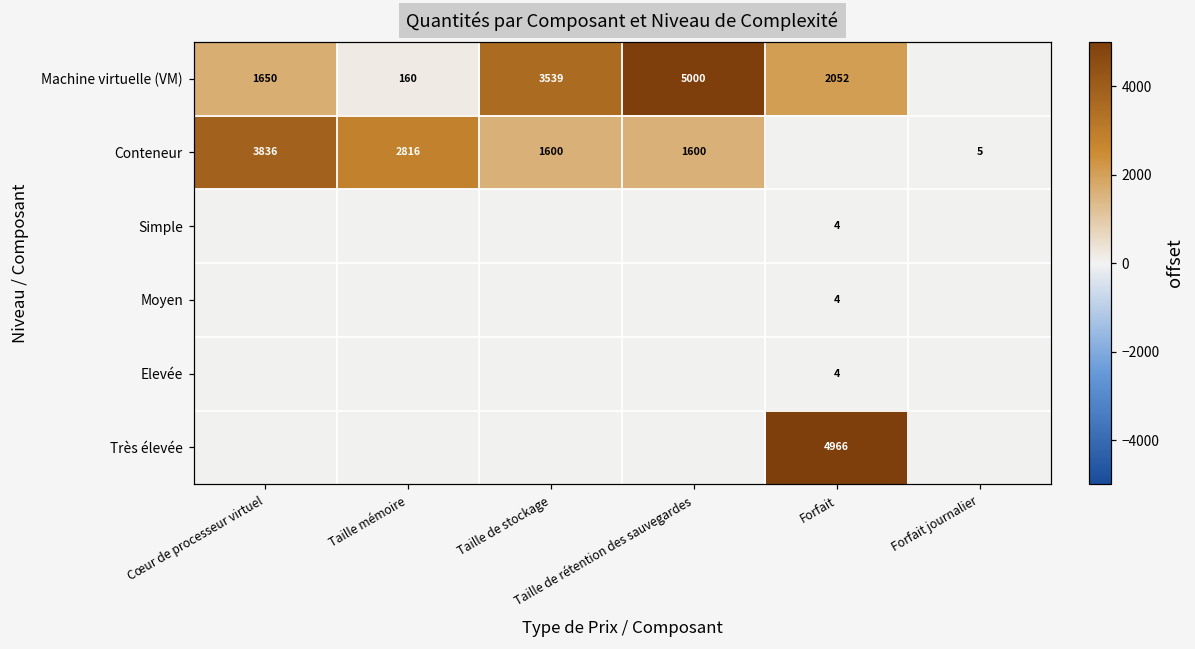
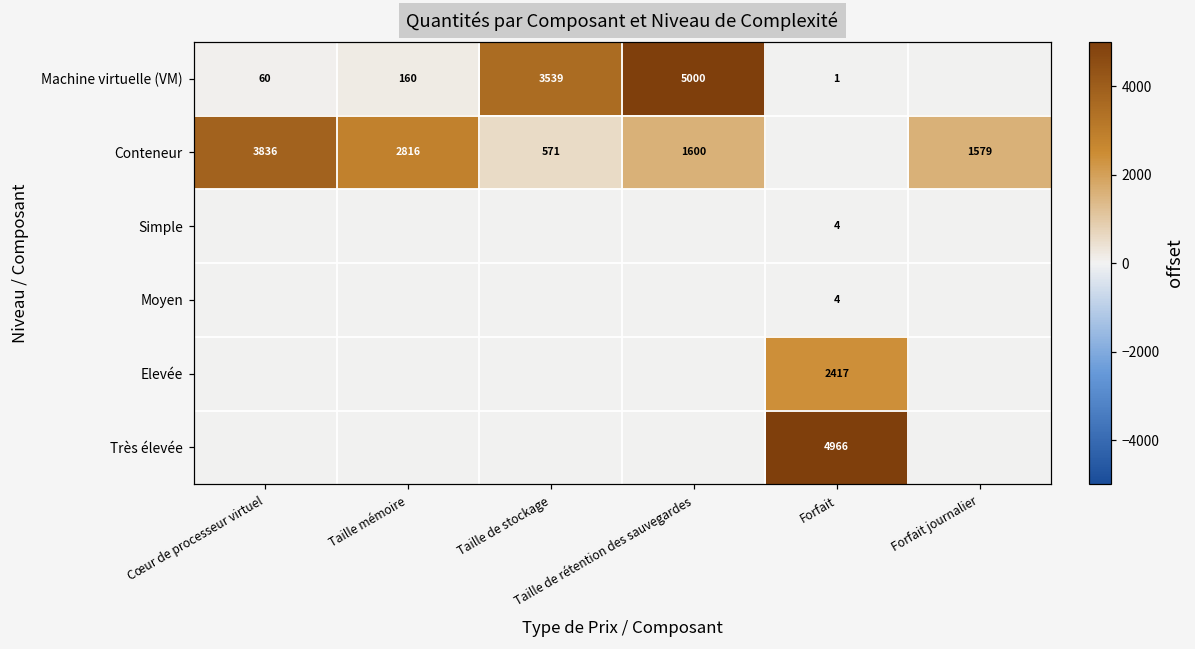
Machine virtuelle (VM), Cœur de processeur virtuel: 1650 -> 60
Machine virtuelle (VM), Forfait: 2052 -> 1
Conteneur, Taille de stockage: 1600 -> 571
Conteneur, Forfait journalier: 5 -> 1579
Elevée, Forfait: 4 -> 2417
